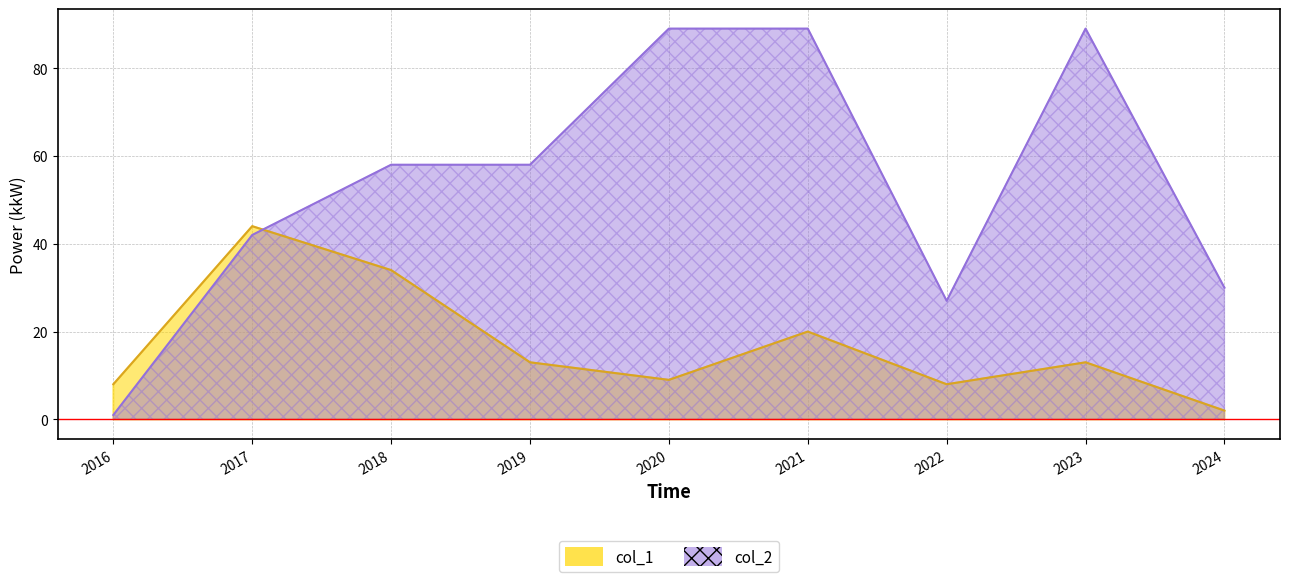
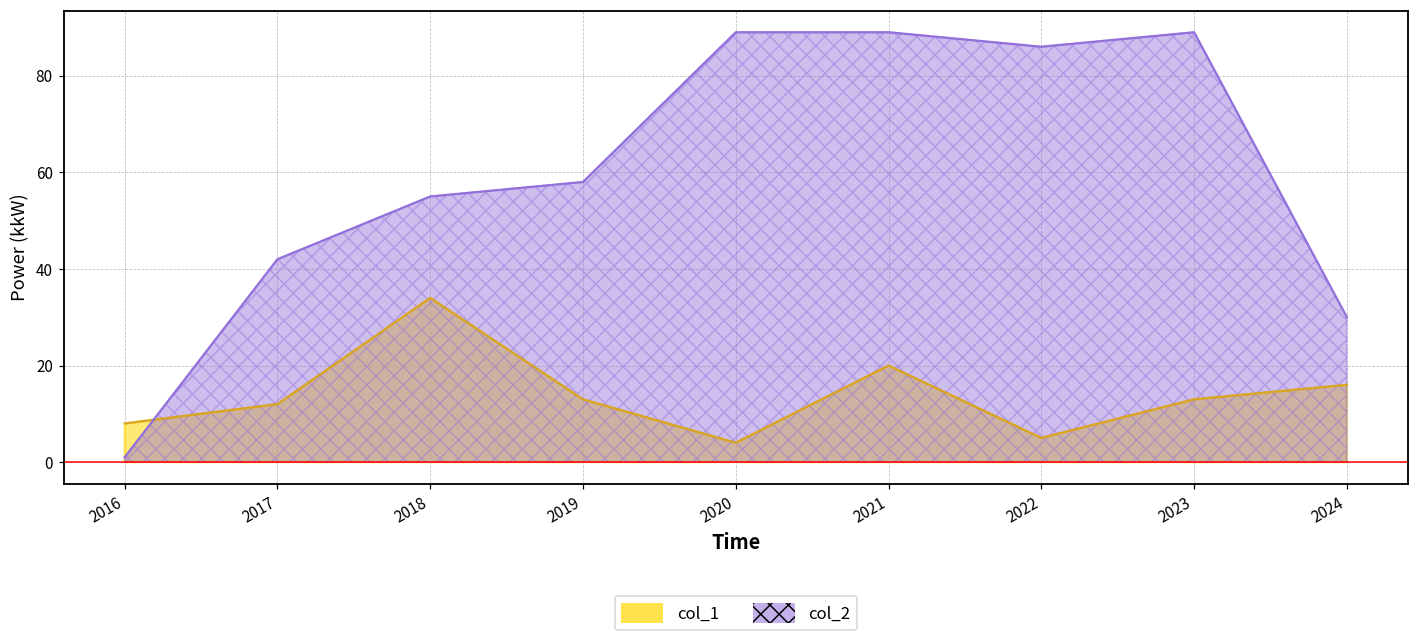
col_1, 2017: 44 -> 12
col_2, 2018: 58 -> 55
col_1, 2020: 9 -> 4
col_1, 2022: 8 -> 5
col_2, 2022: 27 -> 86
col_1, 2024: 2 -> 16
